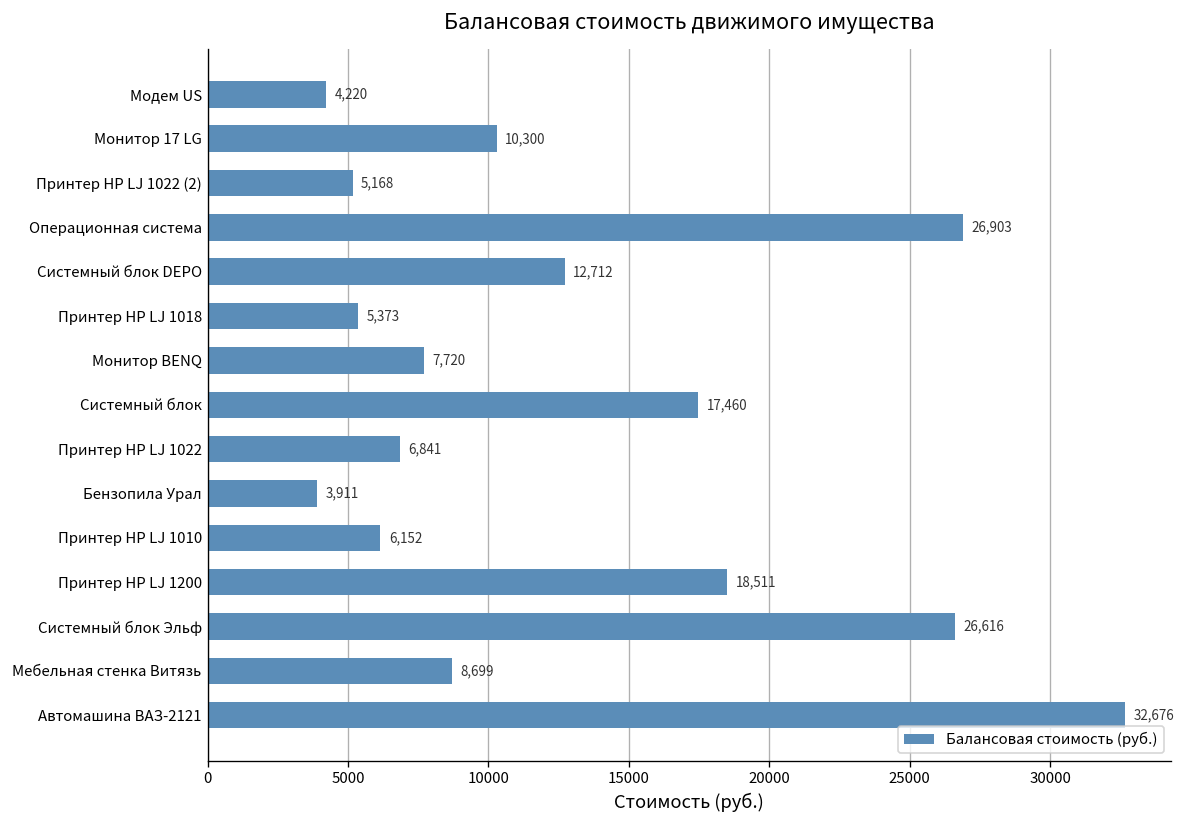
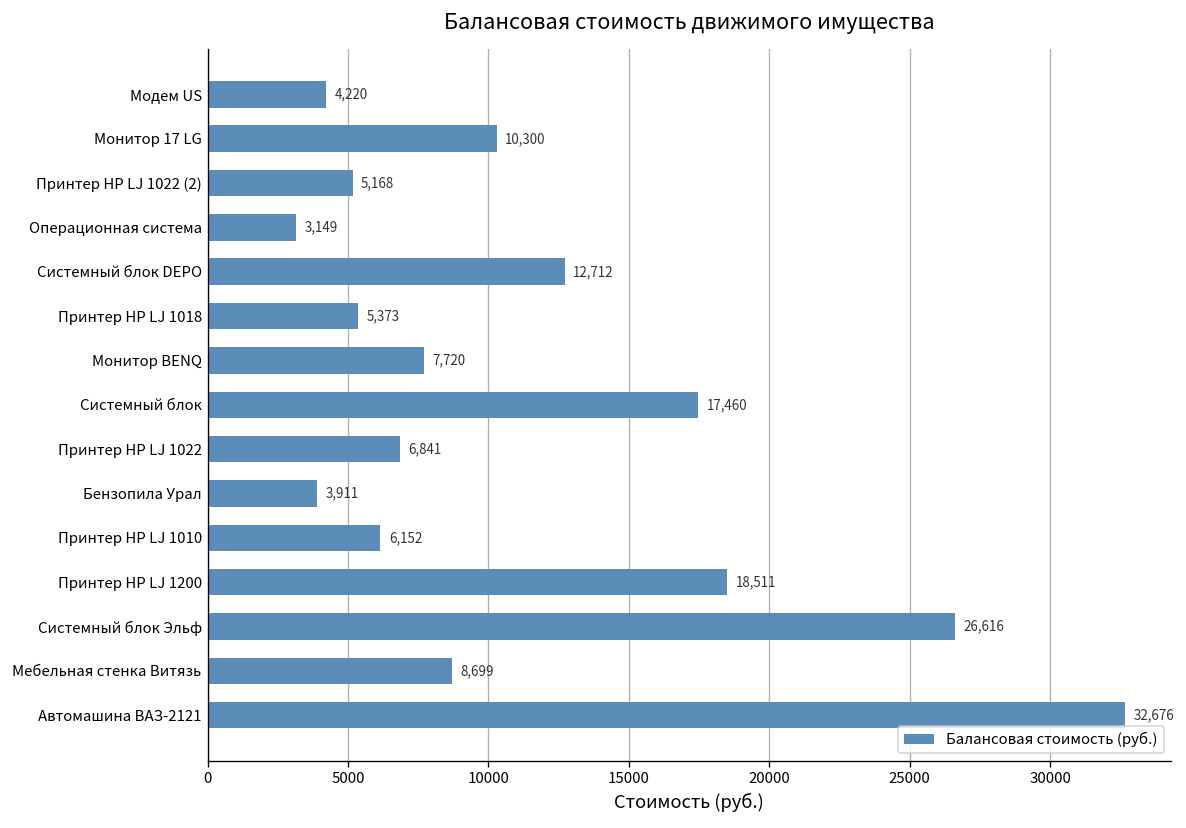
Операционная система: 26,903 -> 3,149
